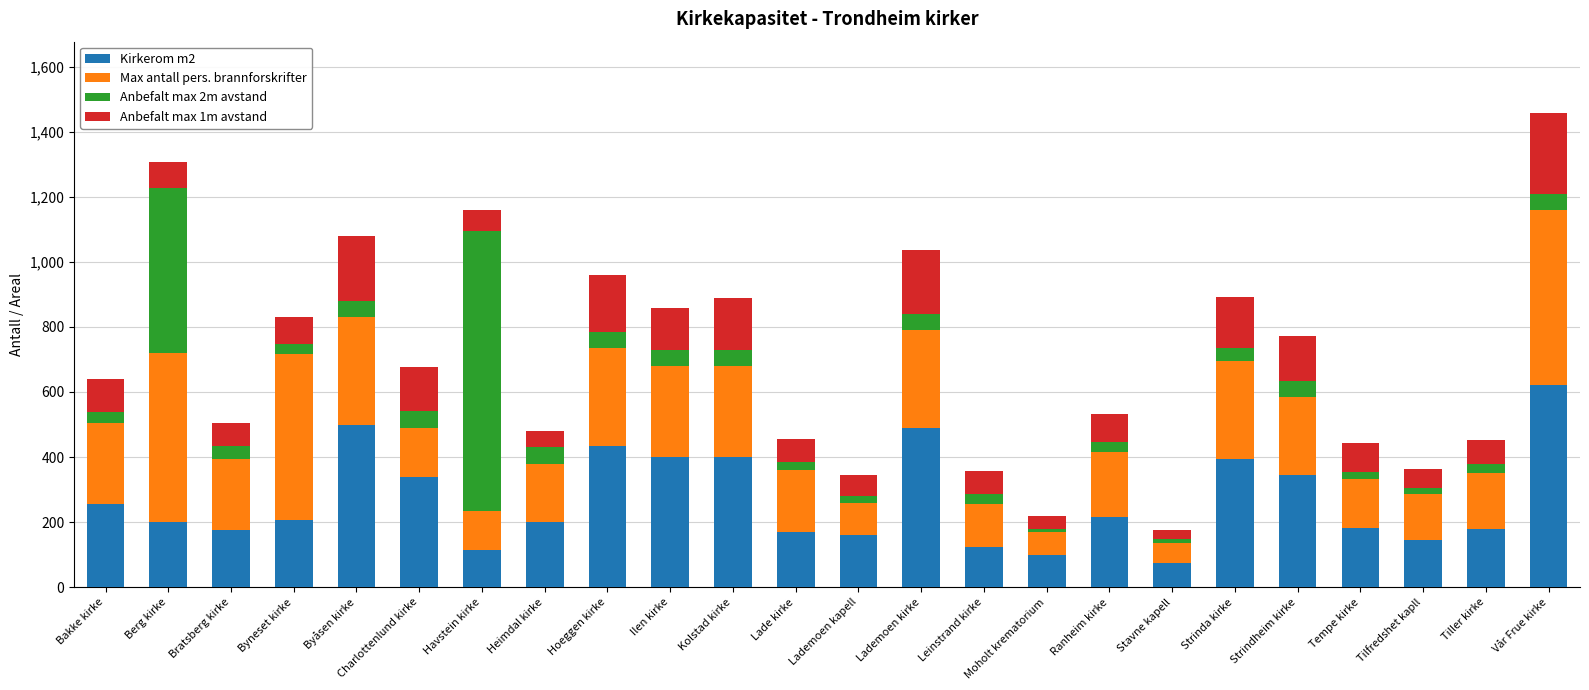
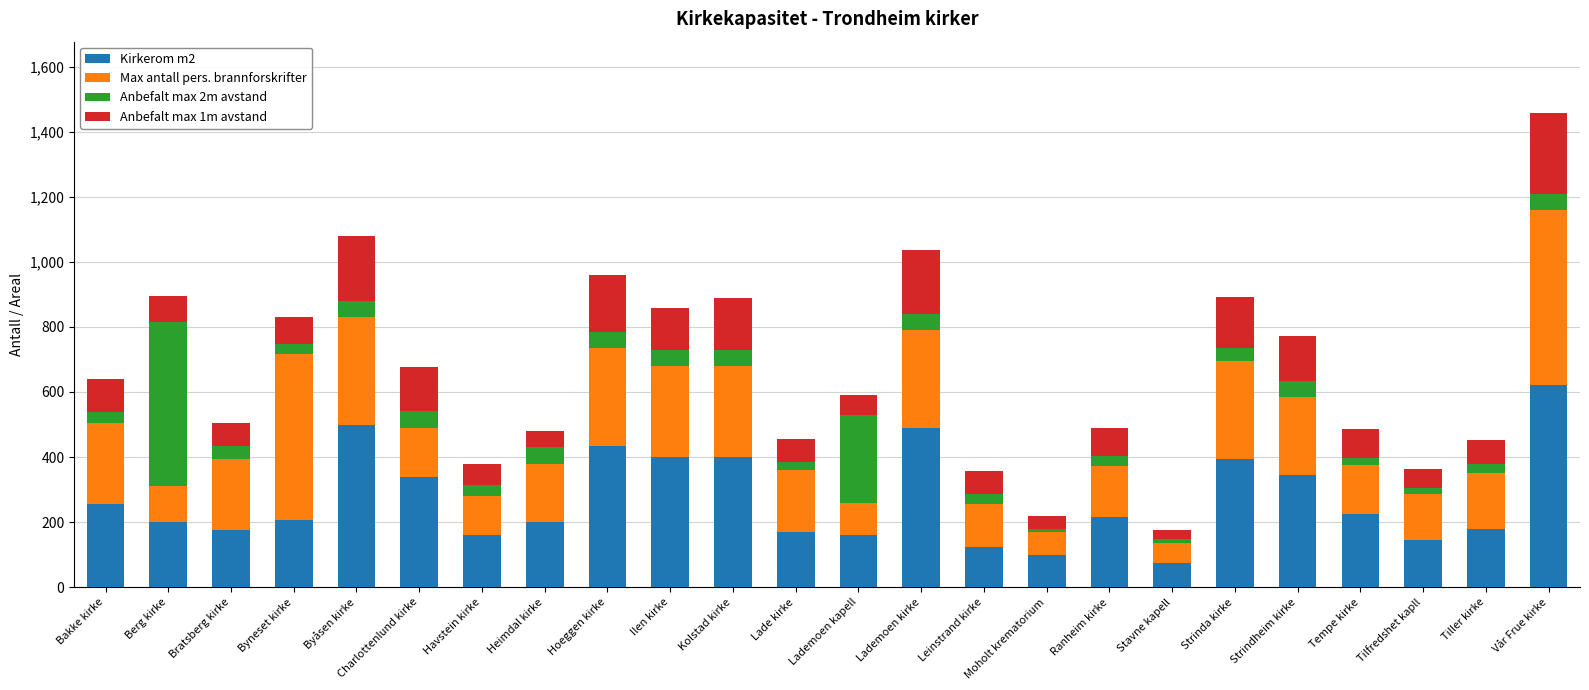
Max antall pers. brannforskrifter, Berg kirke: 520 -> 110
Kirkerom m2, Havstein kirke: 110 -> 160
Anbefalt max 2m avstand, Havstein kirke: 860 -> 30
Anbefalt max 2m avstand, Lademoen kapell: 20 -> 270
Max antall pers. brannforskrifter, Ranheim kirke: 200 -> 160
Kirkerom m2, Tempe kirke: 180 -> 230
